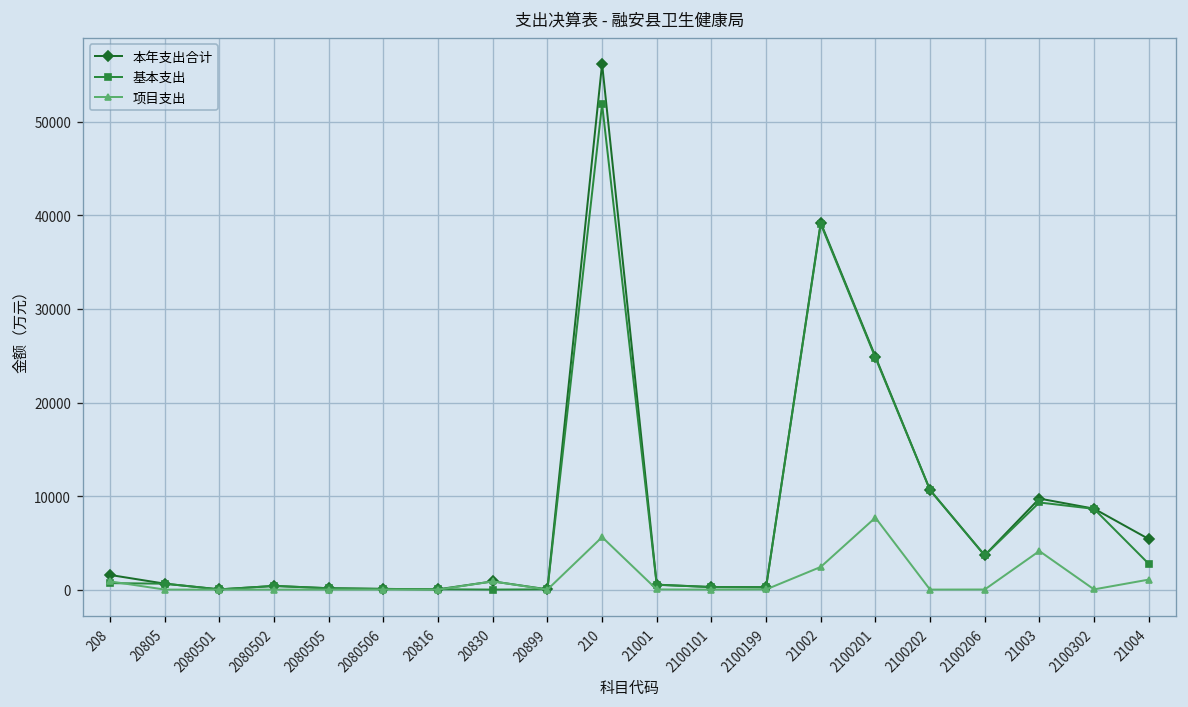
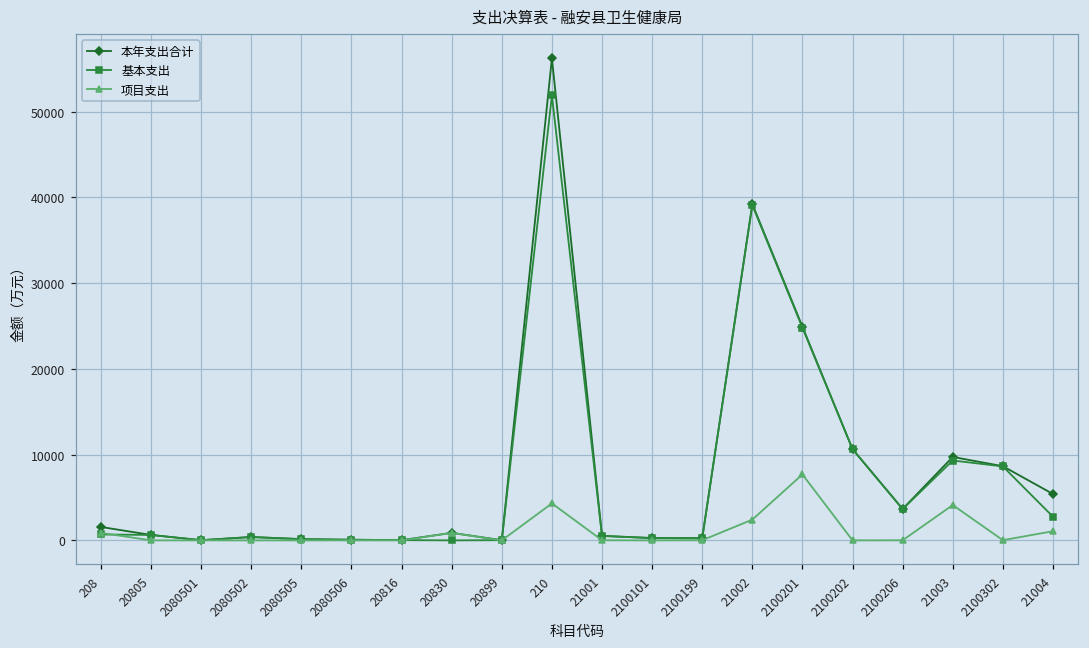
项目支出, 210: 6000 -> 4000
